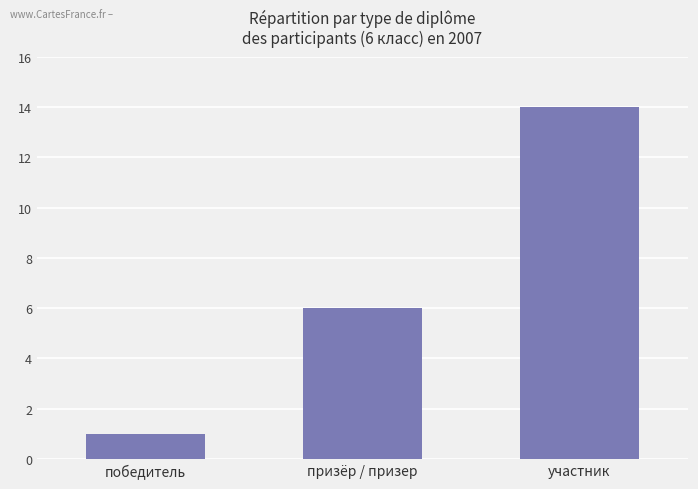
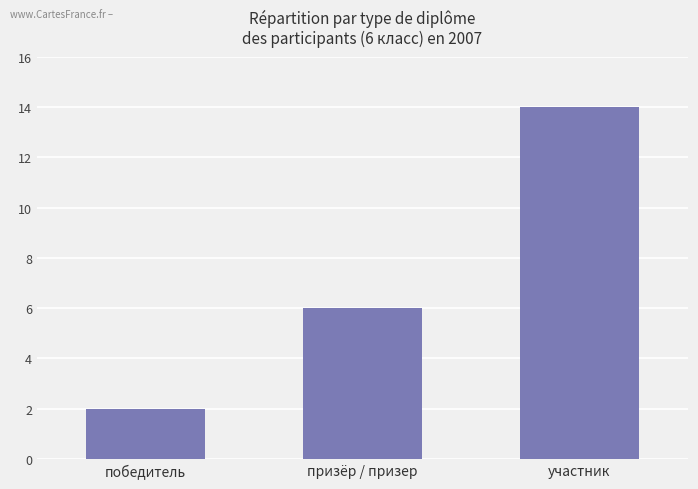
победитель: 1 -> 2
